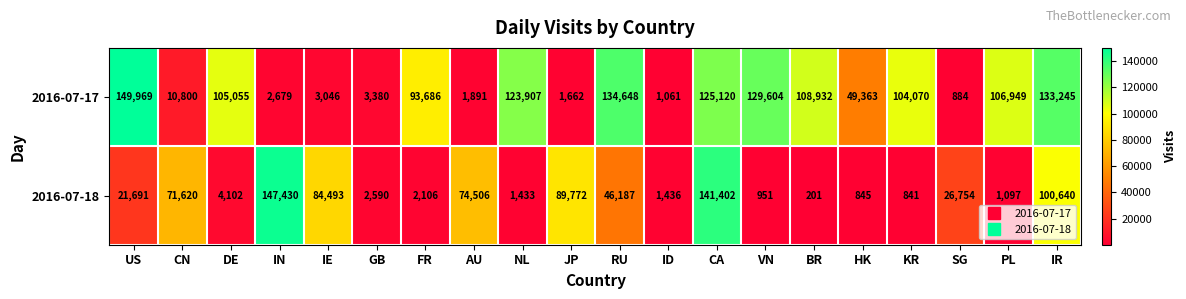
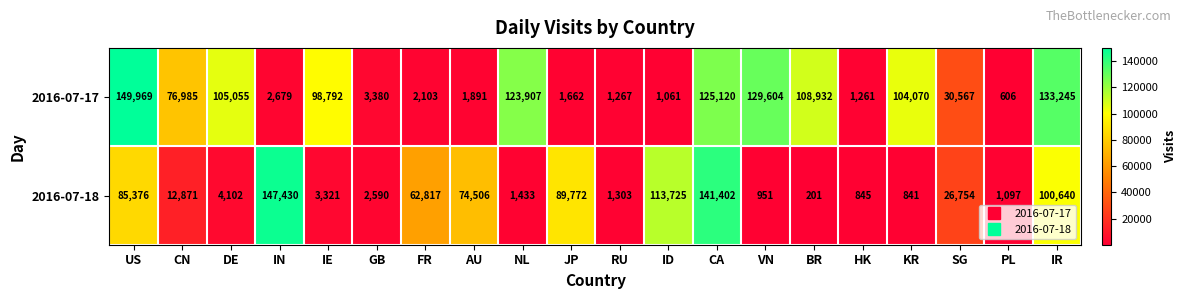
2016-07-17, CN: 10,800 -> 76,985
2016-07-17, IE: 3,046 -> 98,792
2016-07-17, FR: 93,686 -> 2,103
2016-07-17, RU: 134,648 -> 1,267
2016-07-17, HK: 49,363 -> 1,261
2016-07-17, SG: 884 -> 30,567
2016-07-17, PL: 106,949 -> 606
2016-07-18, US: 21,691 -> 85,376
2016-07-18, CN: 71,620 -> 12,871
2016-07-18, IE: 84,493 -> 3,321
2016-07-18, FR: 2,106 -> 62,817
2016-07-18, RU: 46,187 -> 1,303
2016-07-18, ID: 1,436 -> 113,725
